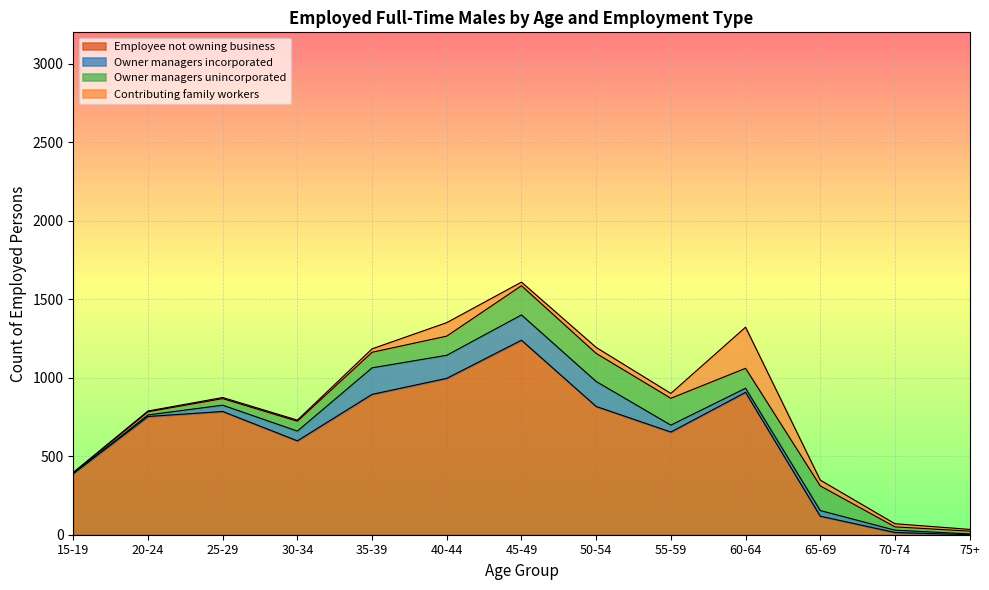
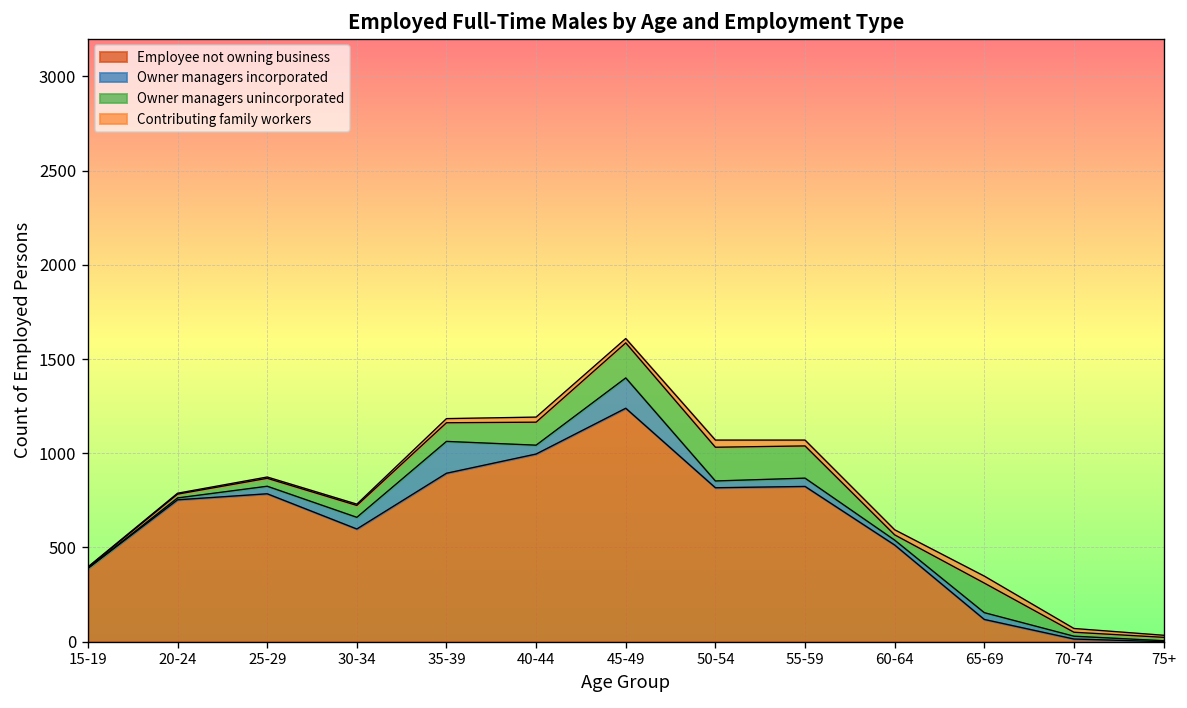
Owner managers incorporated, 40-44: 150 -> 50
Contributing family workers, 40-44: 90 -> 30
Owner managers incorporated, 50-54: 160 -> 40
Employee not owning business, 55-59: 650 -> 820
Employee not owning business, 60-64: 910 -> 510
Owner managers unincorporated, 60-64: 130 -> 30
Contributing family workers, 60-64: 260 -> 30
